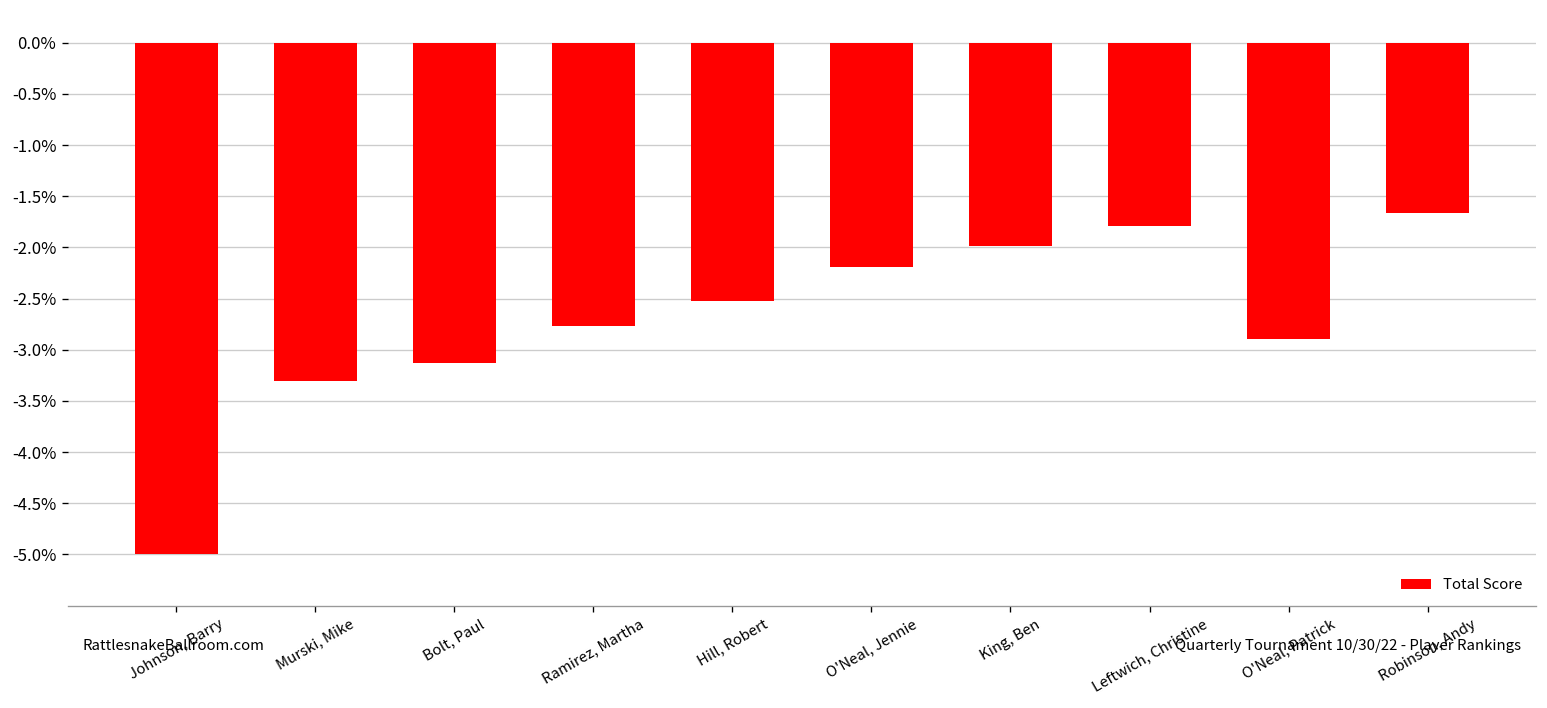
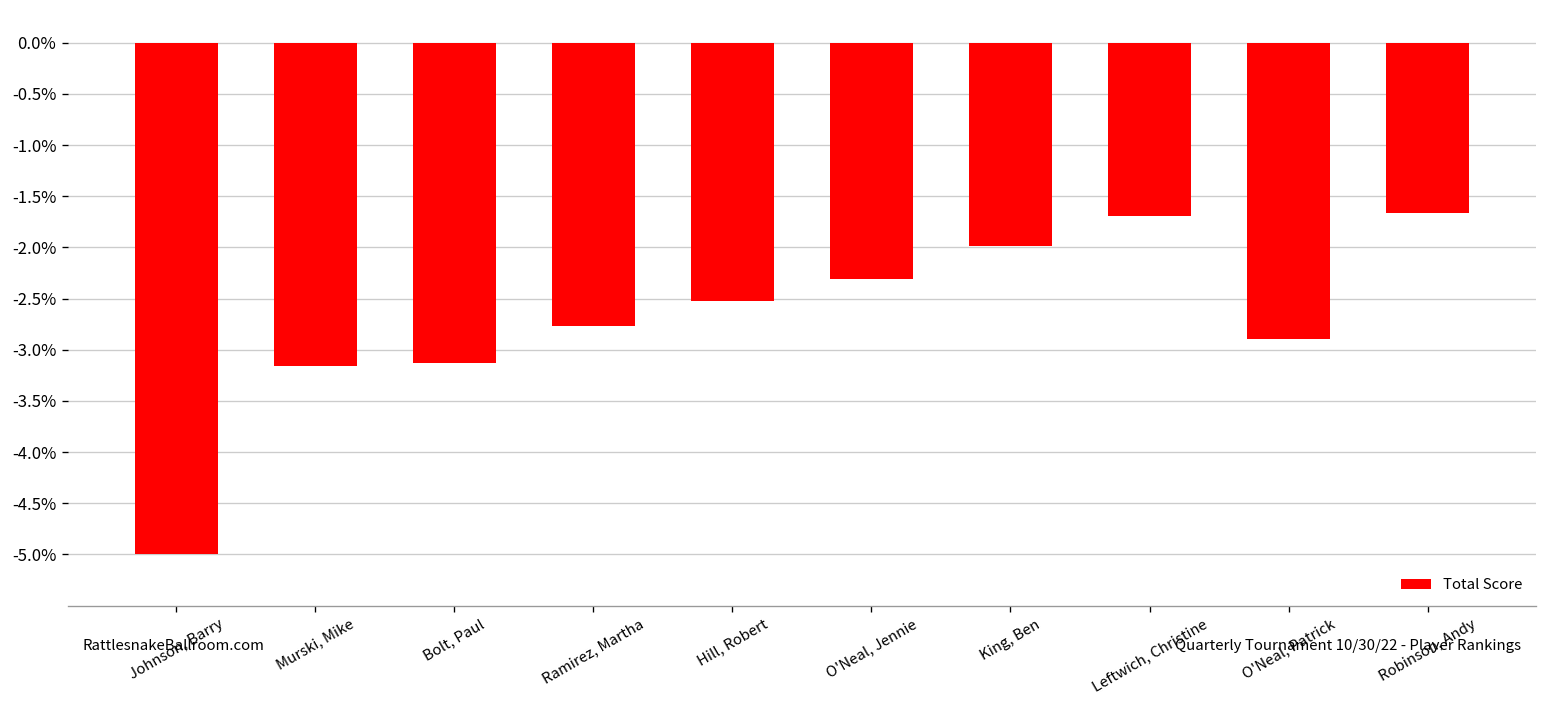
Murski, Mike: -3.3% -> -3.2%
O'Neal, Jennie: -2.2% -> -2.3%
Leftwich, Christine: -1.8% -> -1.7%
